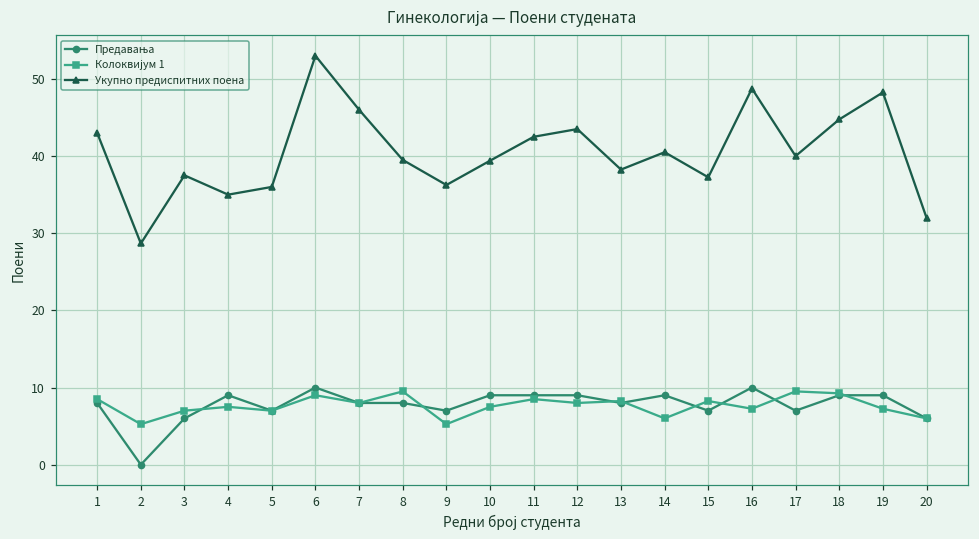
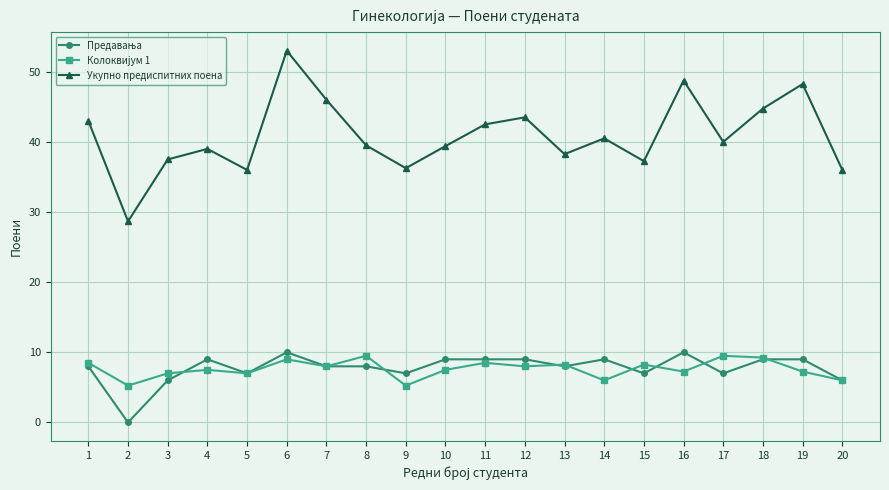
Укупно предиспитних поена, 4: 35 -> 39
Укупно предиспитних поена, 20: 32 -> 36
